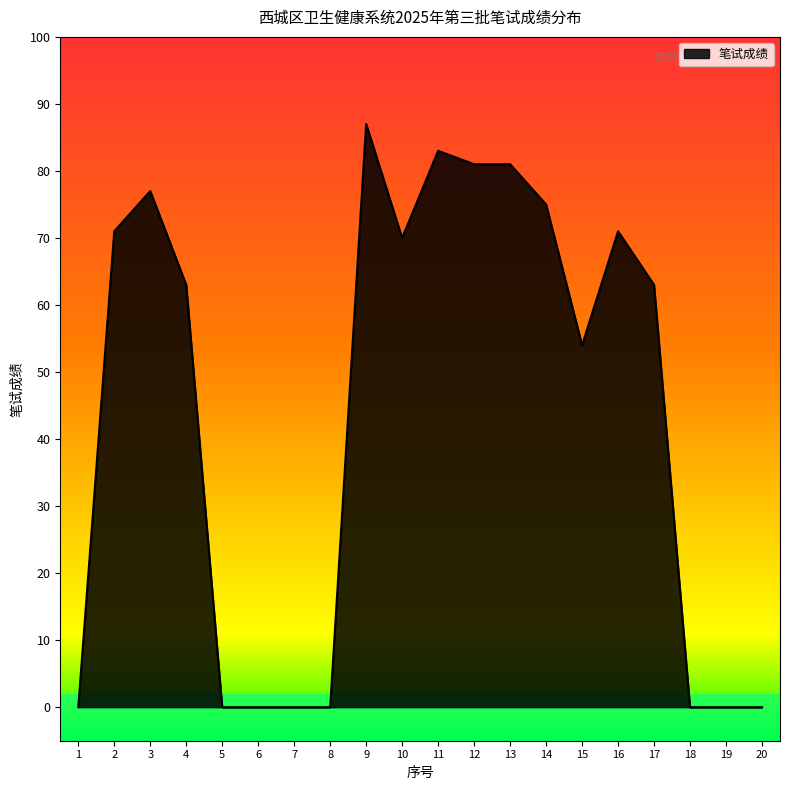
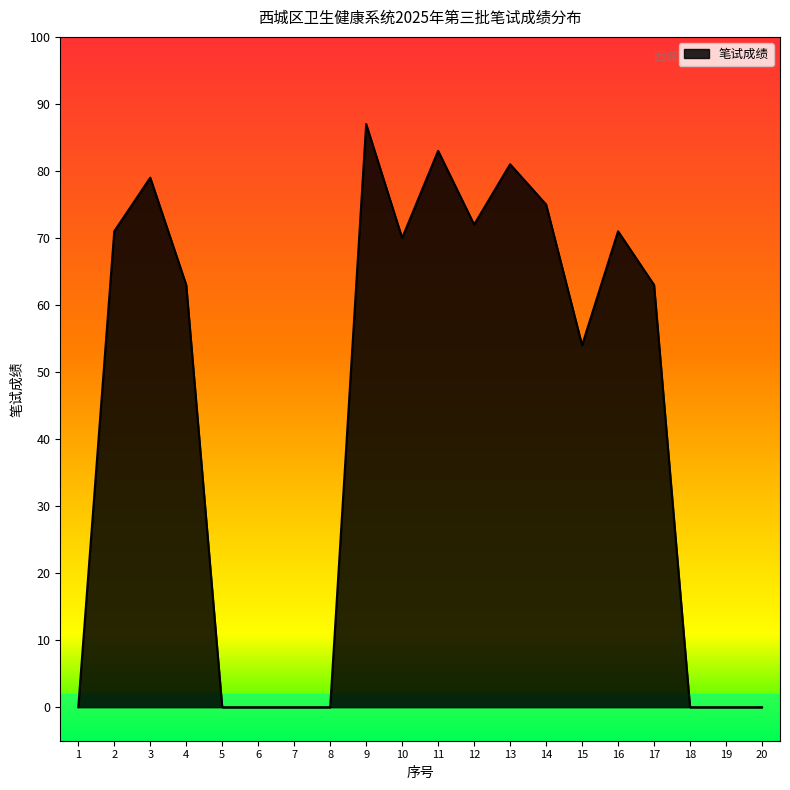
3: 77 -> 79
12: 81 -> 72
